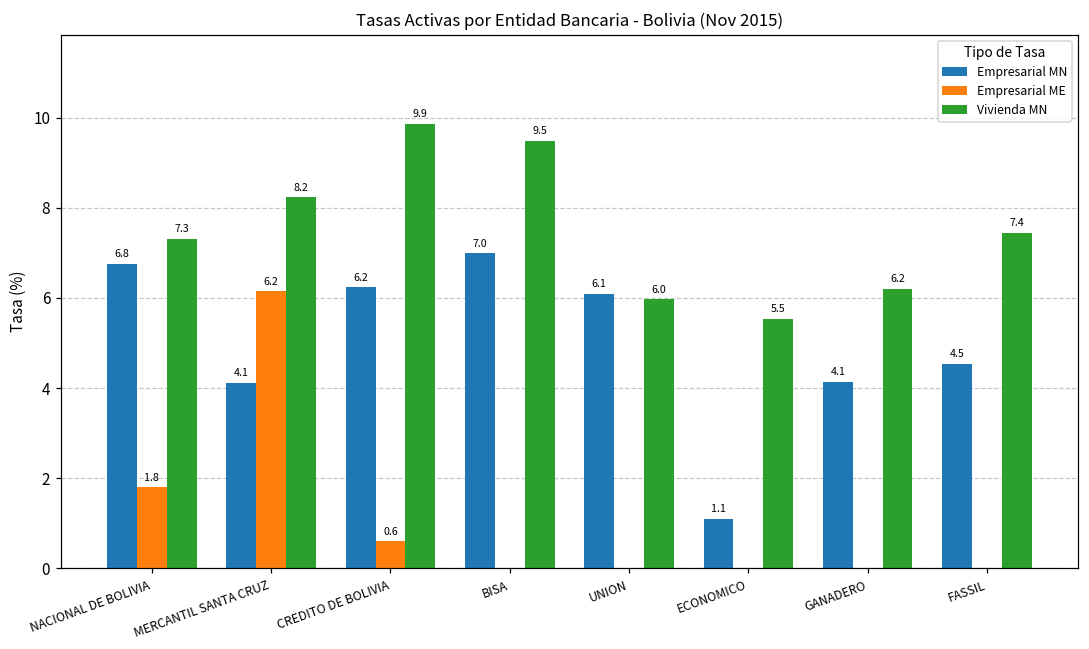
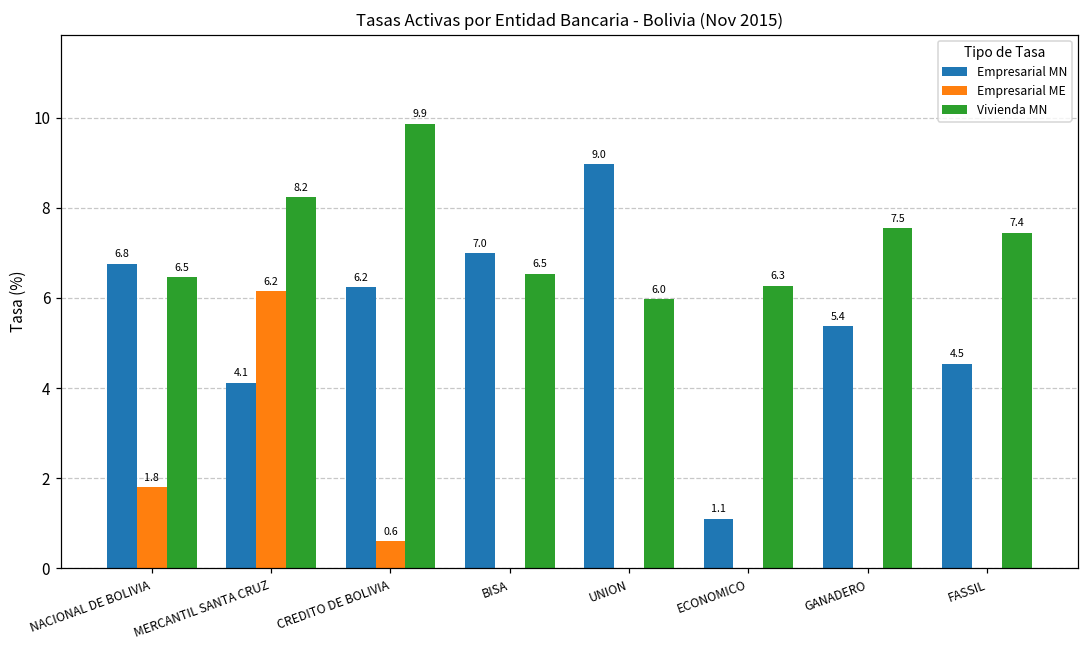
Vivienda MN, NACIONAL DE BOLIVIA: 7.3 -> 6.5
Vivienda MN, BISA: 9.5 -> 6.5
Empresarial MN, UNION: 6.1 -> 9.0
Vivienda MN, ECONOMICO: 5.5 -> 6.3
Empresarial MN, GANADERO: 4.1 -> 5.4
Vivienda MN, GANADERO: 6.2 -> 7.5
